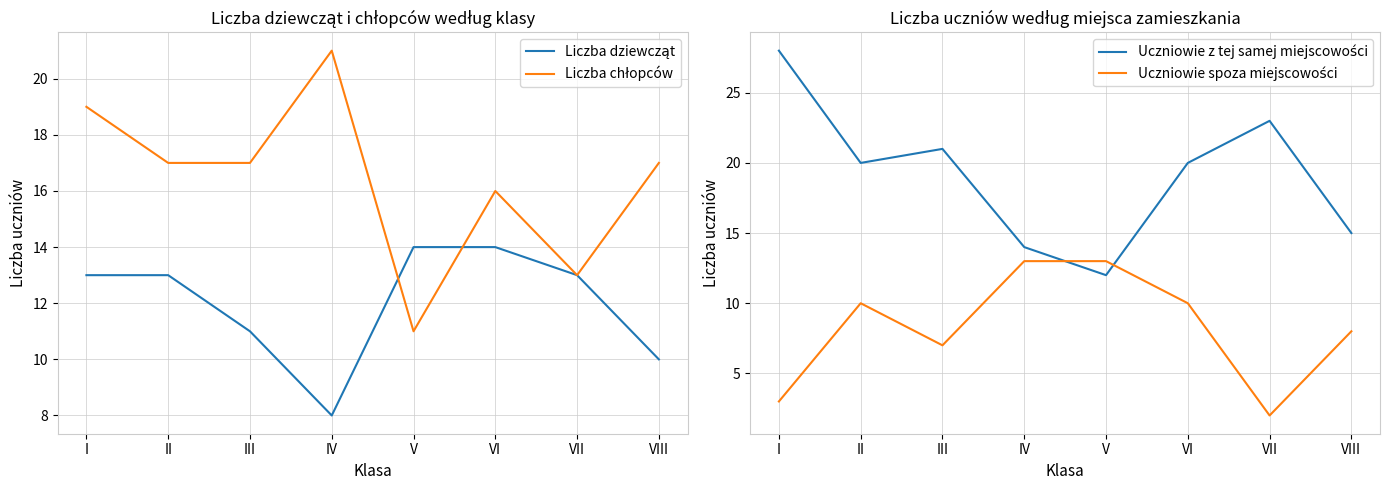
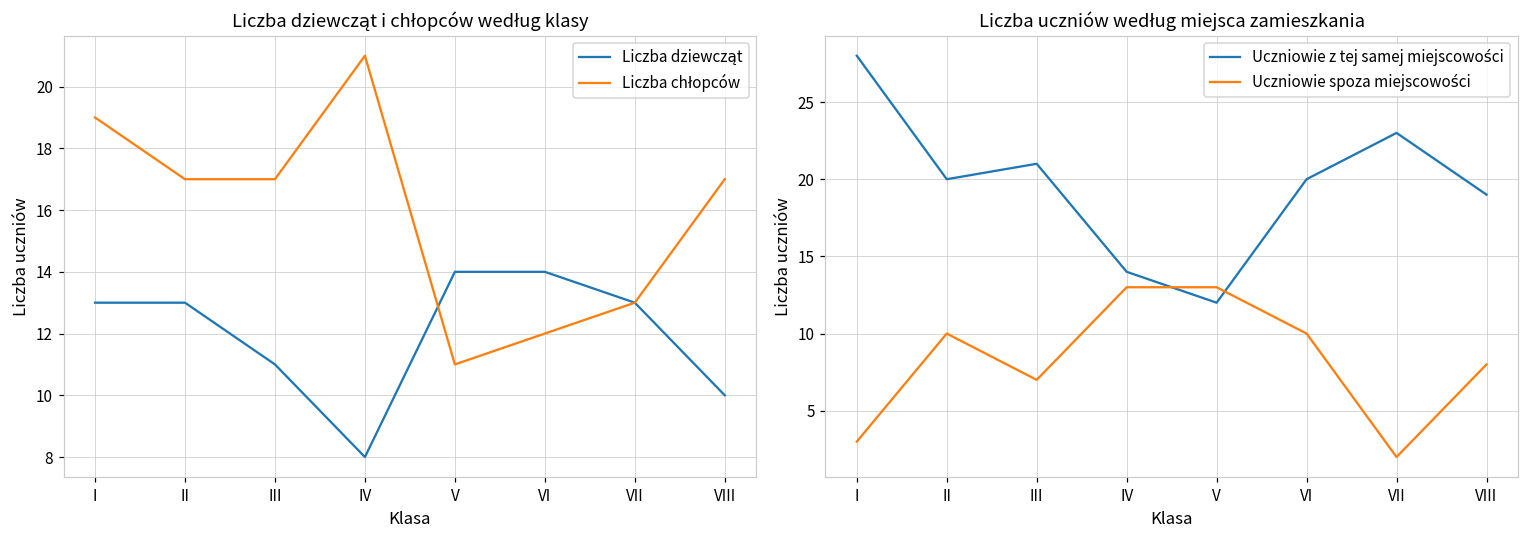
Liczba dziewcząt i chłopców według klasy, Liczba chłopców, VI: 16 -> 12
Liczba uczniów według miejsca zamieszkania, Uczniowie z tej samej miejscowości, VIII: 15 -> 19
